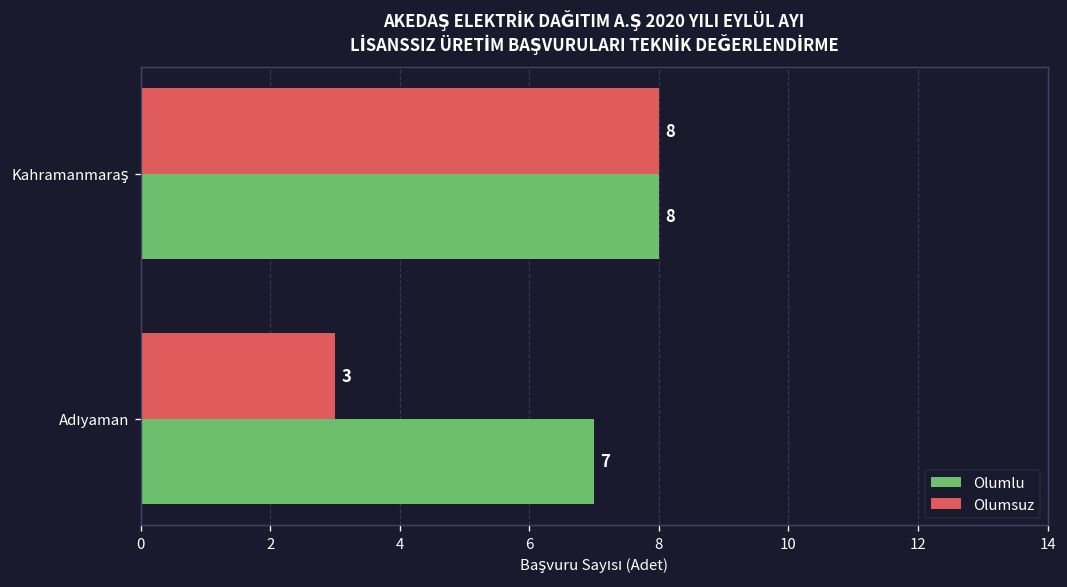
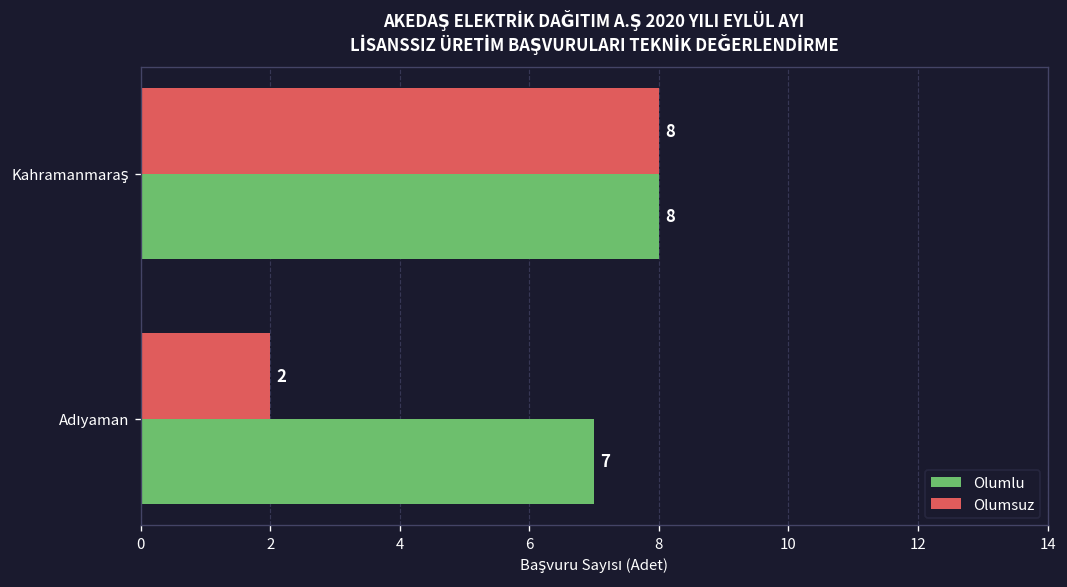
Olumsuz, Adıyaman: 3 -> 2
